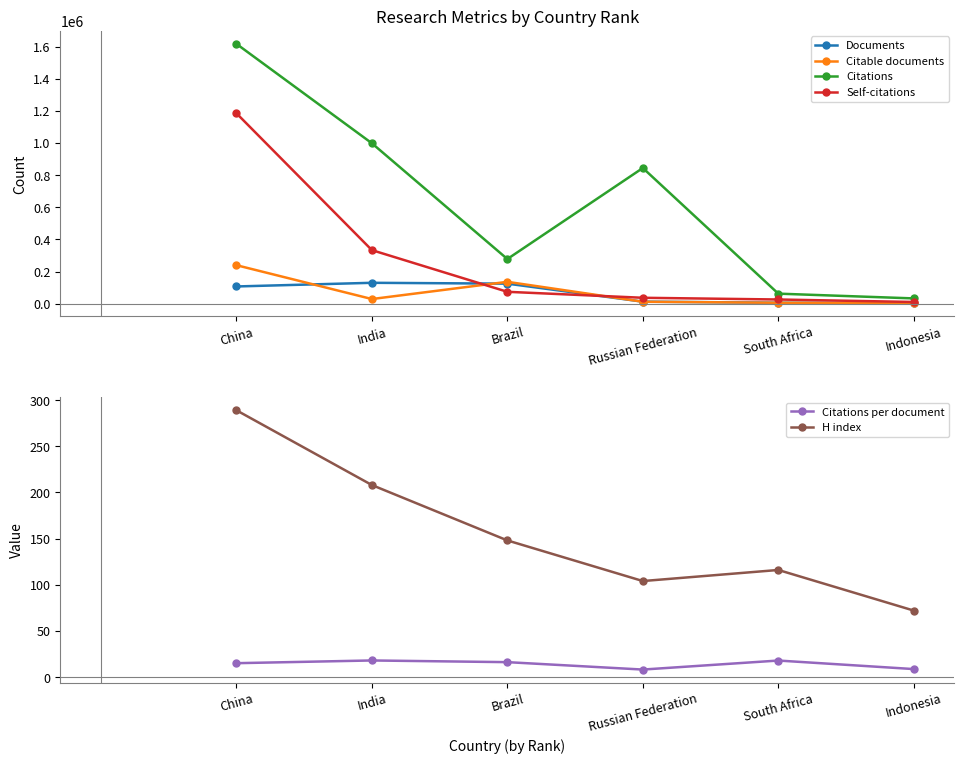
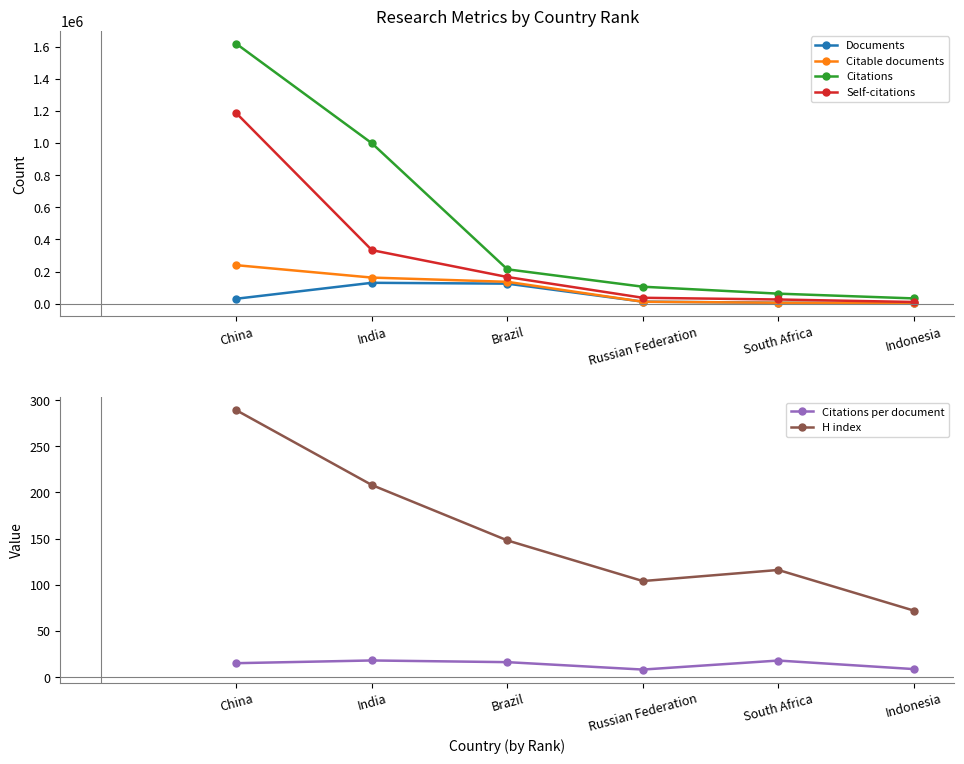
Research Metrics by Country Rank, Documents, China: 110000 -> 30000
Research Metrics by Country Rank, Citable documents, India: 30000 -> 160000
Research Metrics by Country Rank, Citations, Brazil: 280000 -> 210000
Research Metrics by Country Rank, Self-citations, Brazil: 70000 -> 170000
Research Metrics by Country Rank, Citations, Russian Federation: 840000 -> 110000
